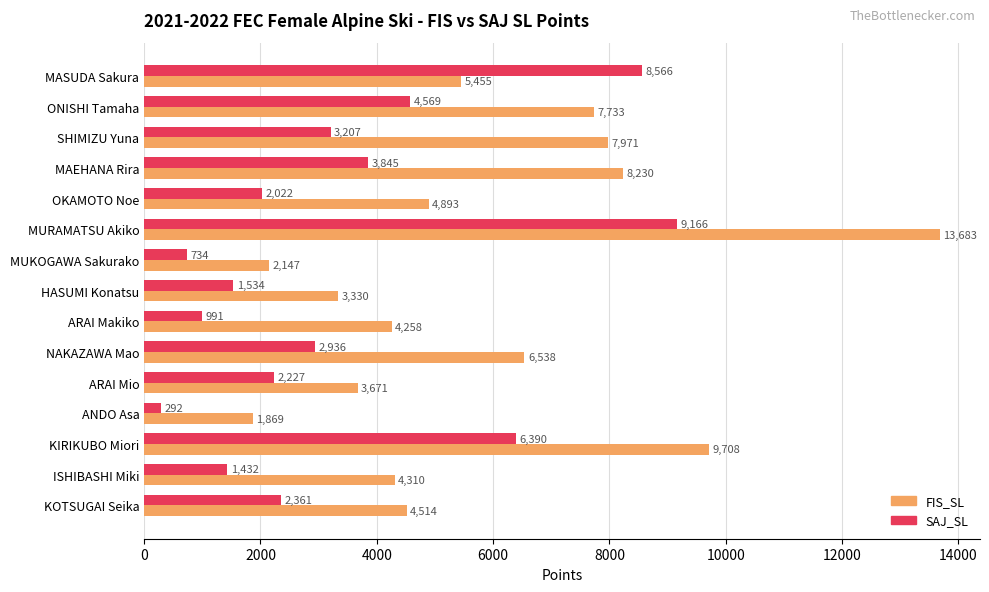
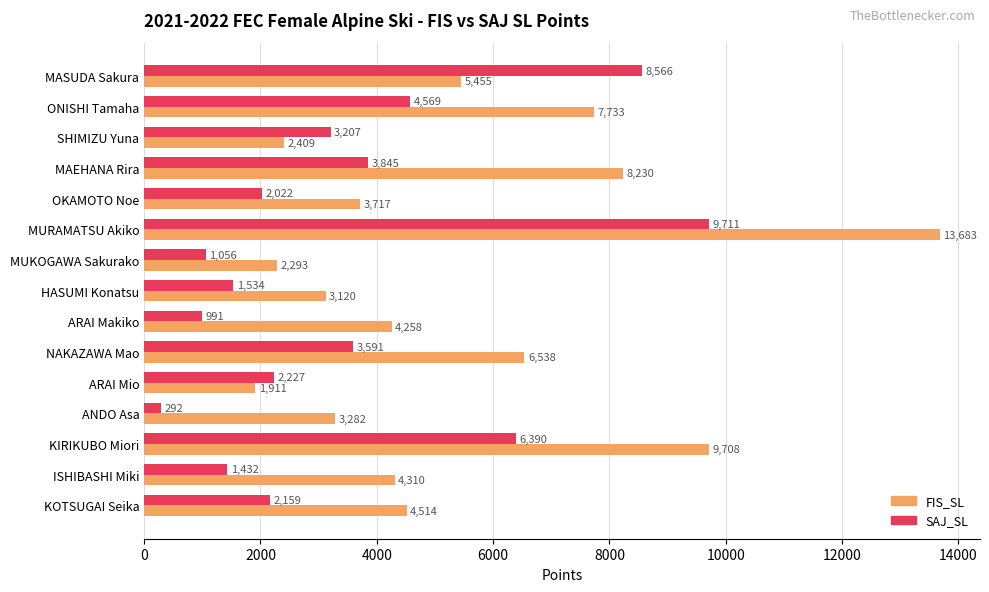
FIS_SL, SHIMIZU Yuna: 7,971 -> 2,409
FIS_SL, OKAMOTO Noe: 4,893 -> 3,717
SAJ_SL, MURAMATSU Akiko: 9,166 -> 9,711
SAJ_SL, MUKOGAWA Sakurako: 734 -> 1,056
FIS_SL, MUKOGAWA Sakurako: 2,147 -> 2,293
FIS_SL, HASUMI Konatsu: 3,330 -> 3,120
SAJ_SL, NAKAZAWA Mao: 2,936 -> 3,591
FIS_SL, ARAI Mio: 3,671 -> 1,911
FIS_SL, ANDO Asa: 1,869 -> 3,282
SAJ_SL, KOTSUGAI Seika: 2,361 -> 2,159
